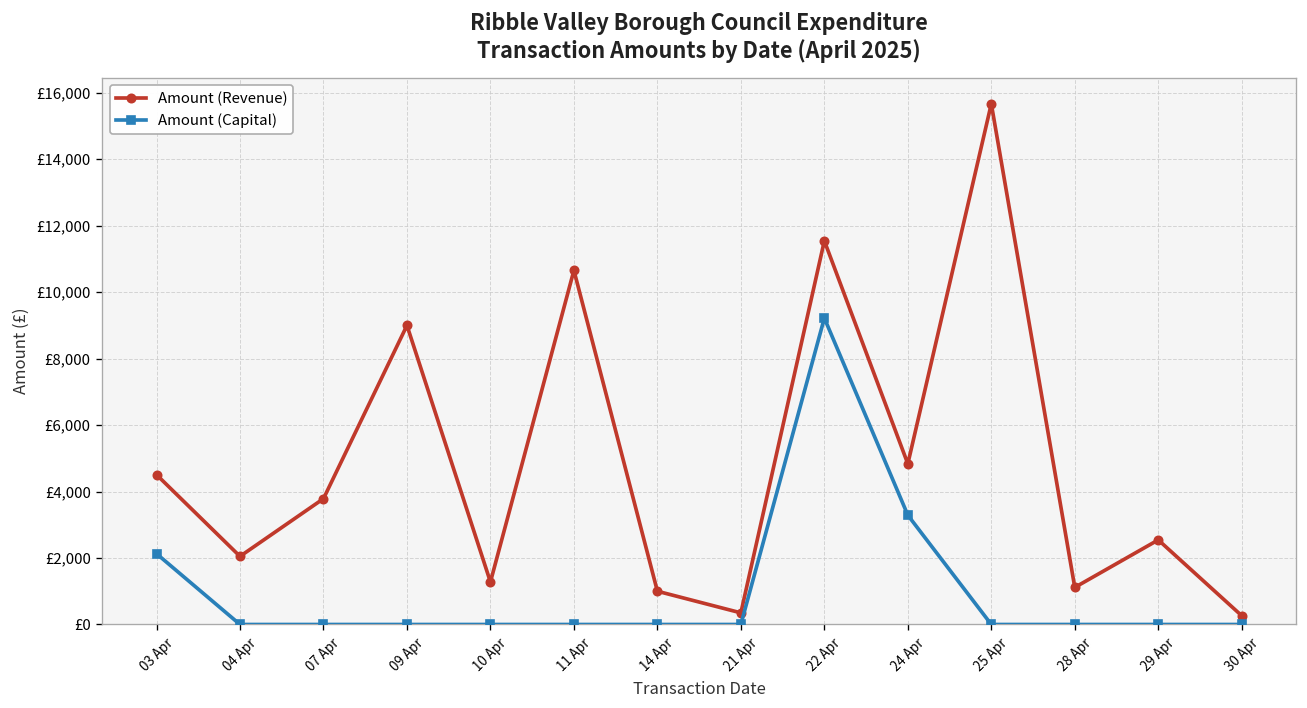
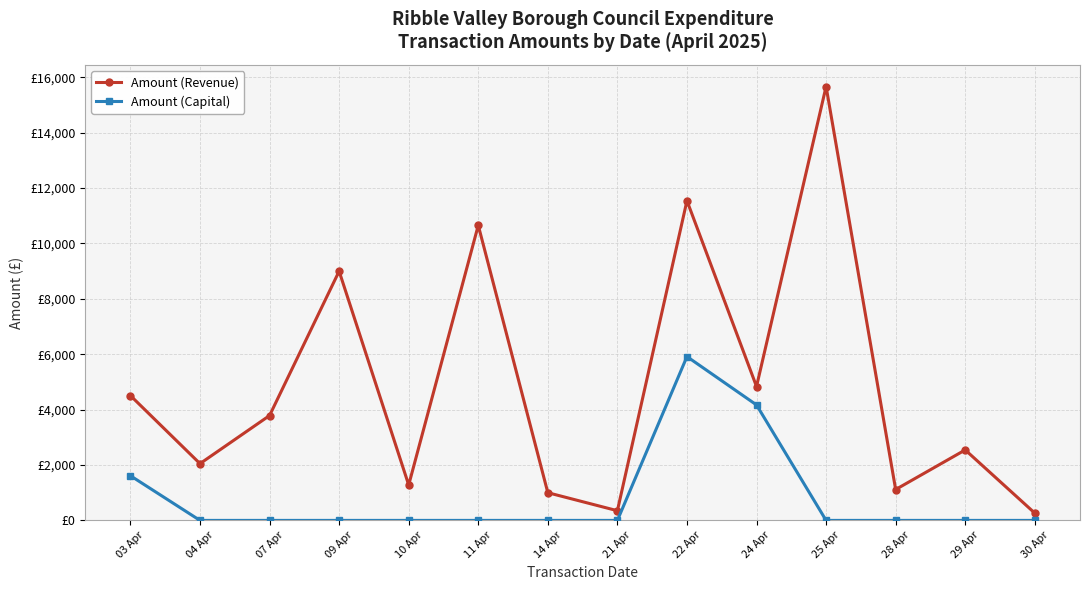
Amount (Capital), 03 Apr: £2,100 -> £1,600
Amount (Capital), 22 Apr: £9,200 -> £5,900
Amount (Capital), 24 Apr: £3,300 -> £4,200
